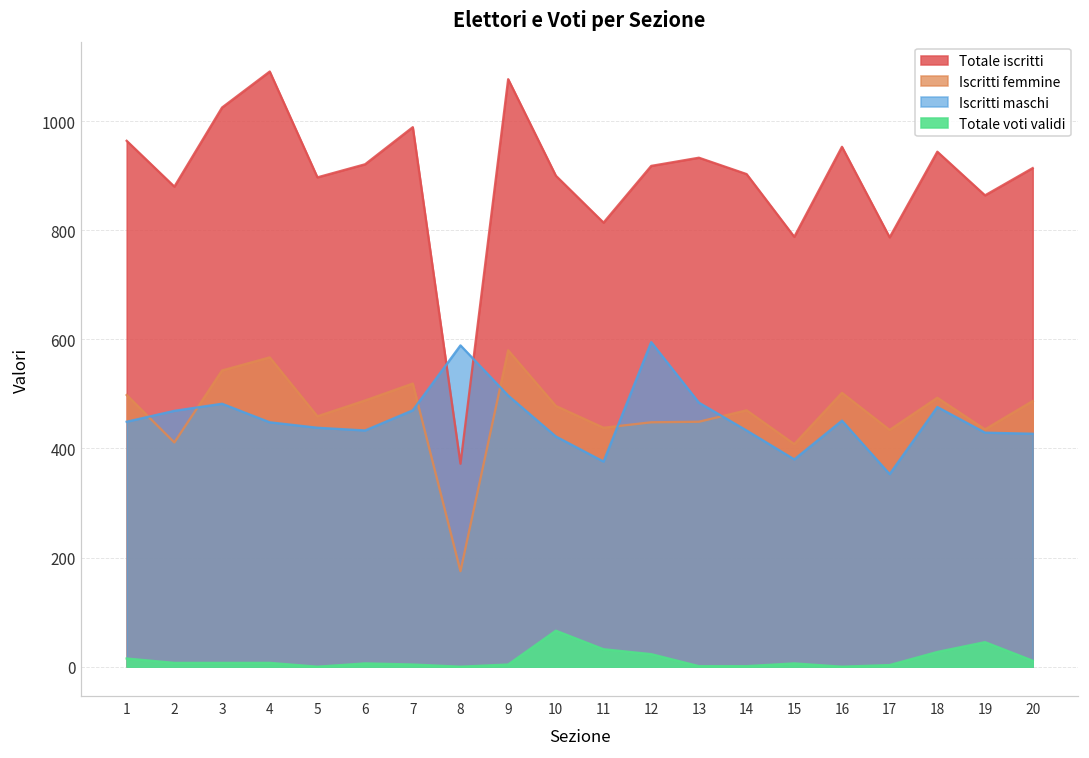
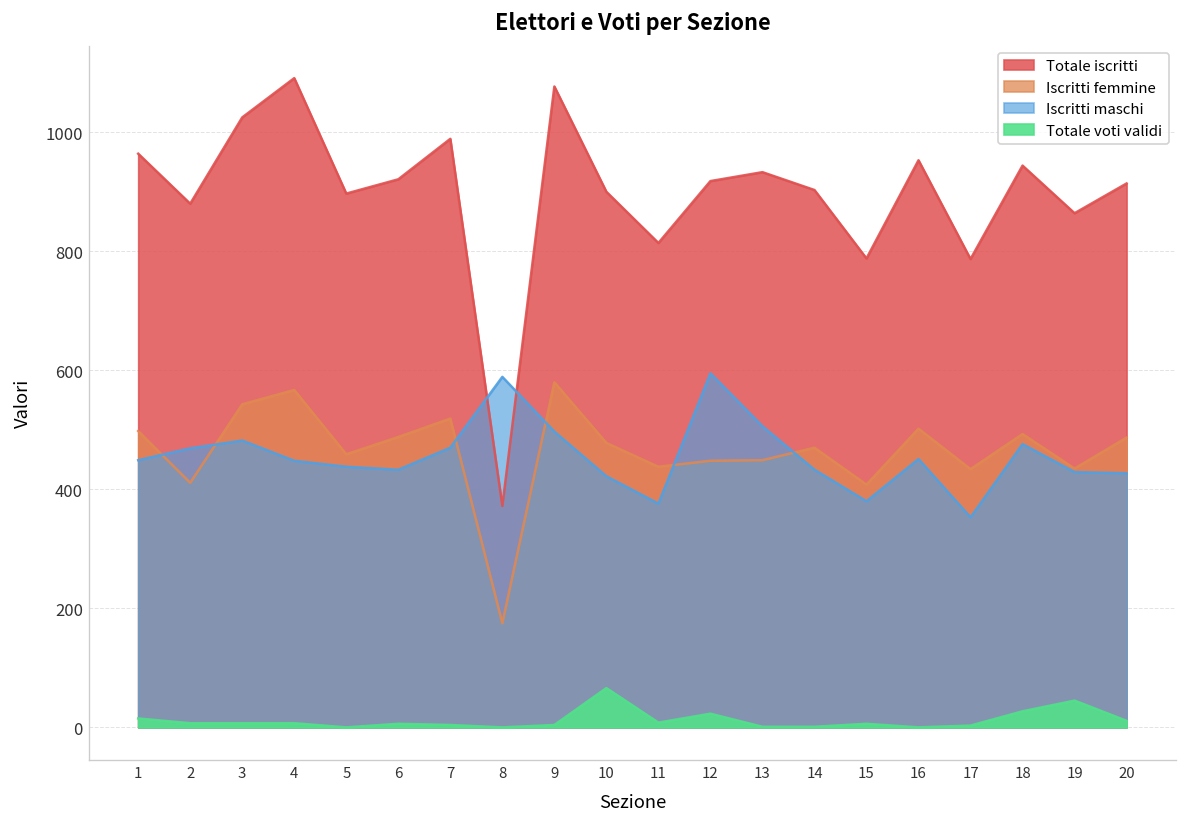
Totale voti validi, 11: 30 -> 10
Iscritti maschi, 13: 480 -> 510
